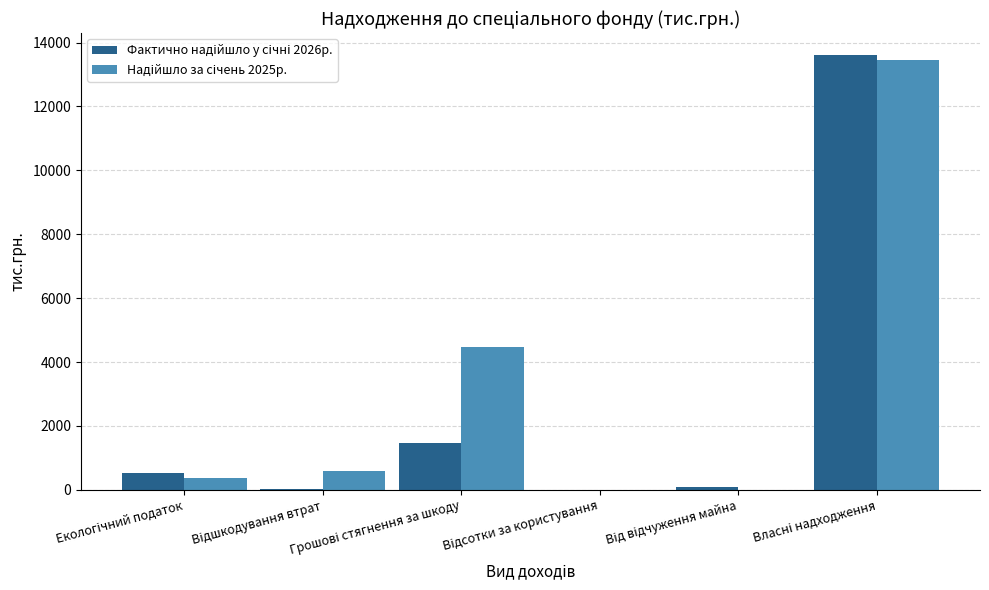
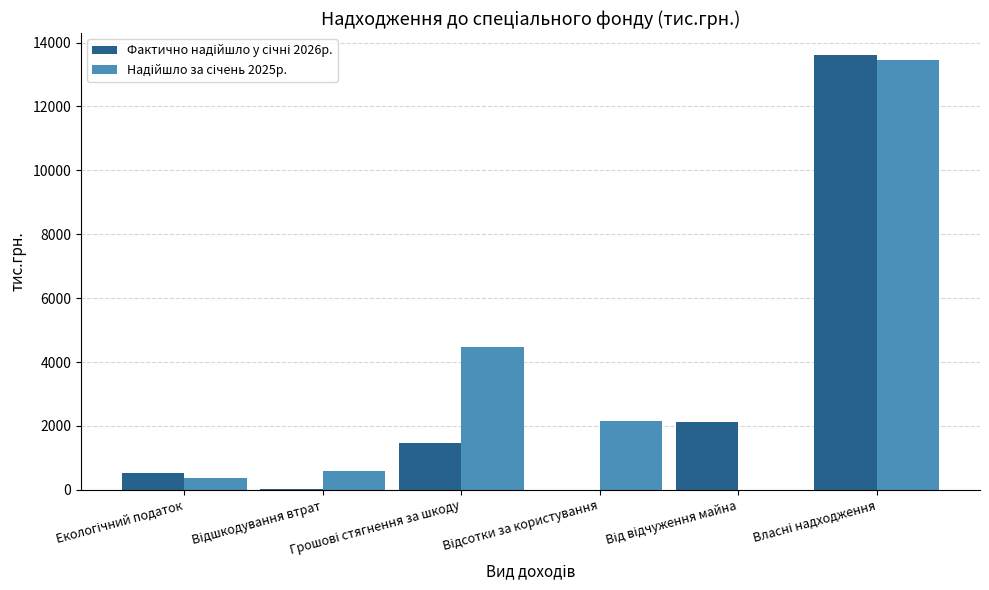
Надійшло за січень 2025р., Відсотки за користування: 0 -> 2200
Фактично надійшло у січні 2026р., Від відчуження майна: 100 -> 2100
